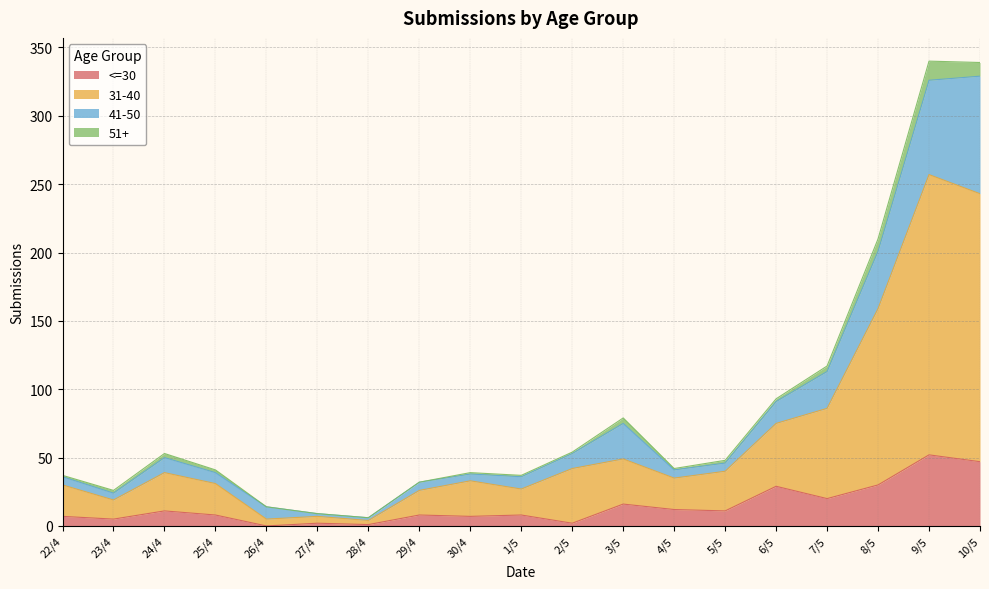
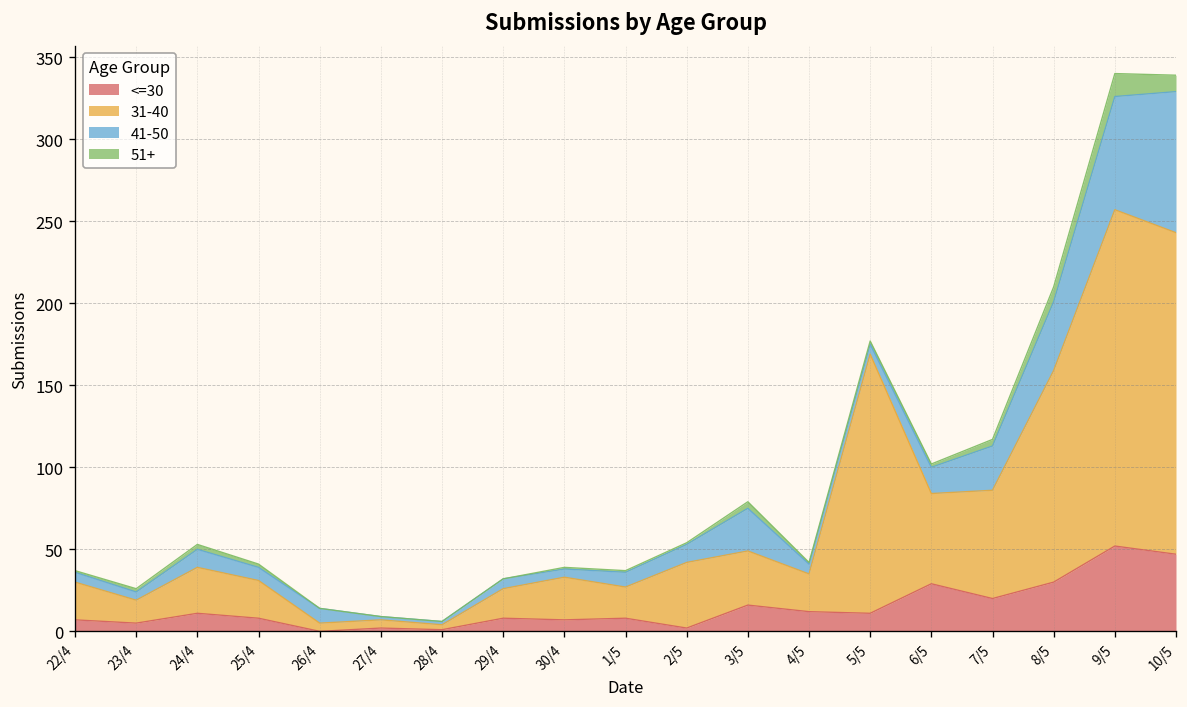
31-40, 5/5: 29 -> 158
31-40, 6/5: 46 -> 55
